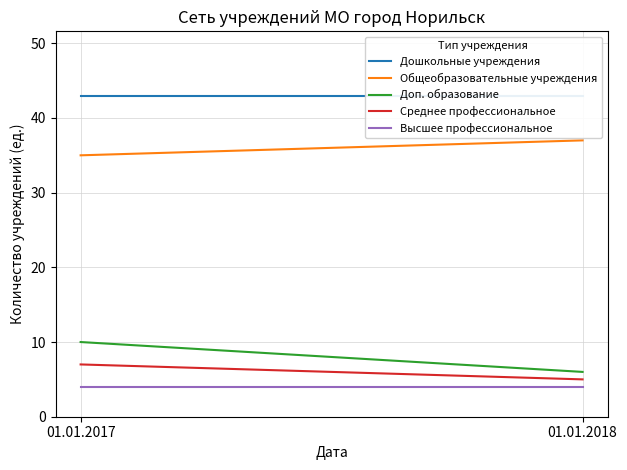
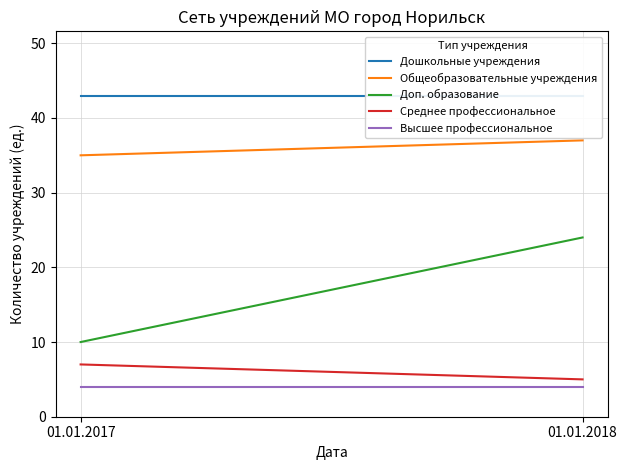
Доп. образование, 01.01.2018: 6 -> 24
